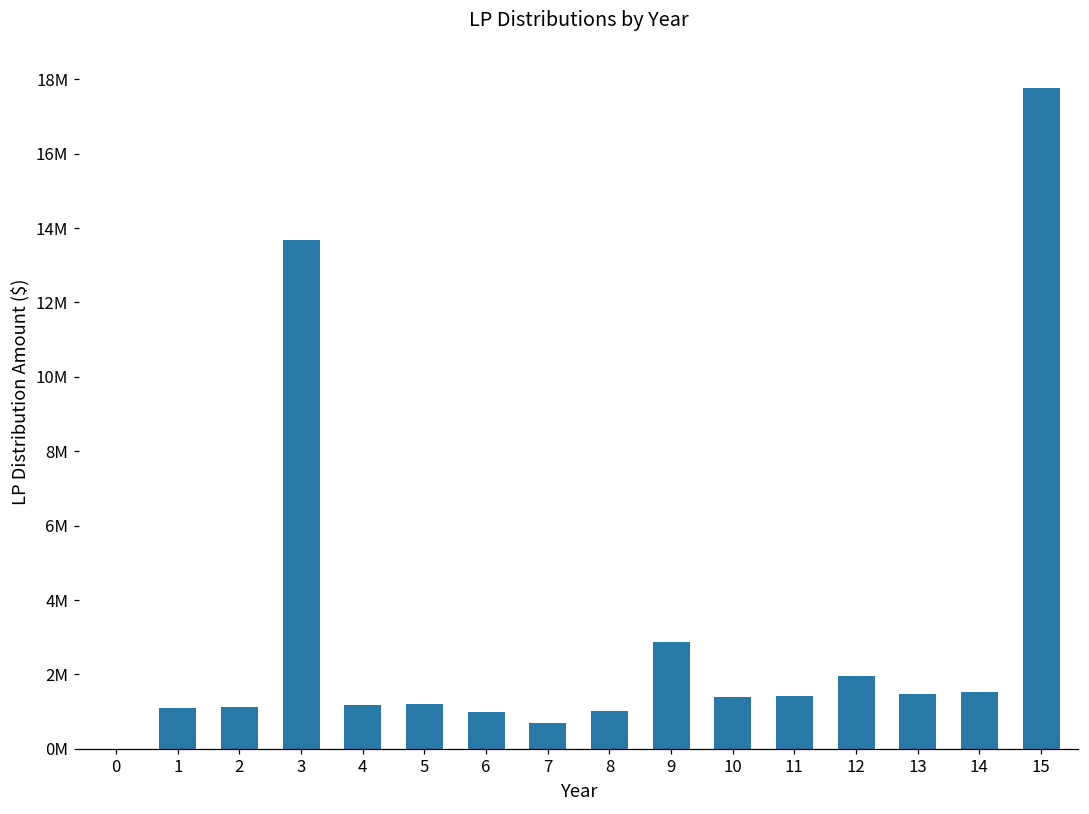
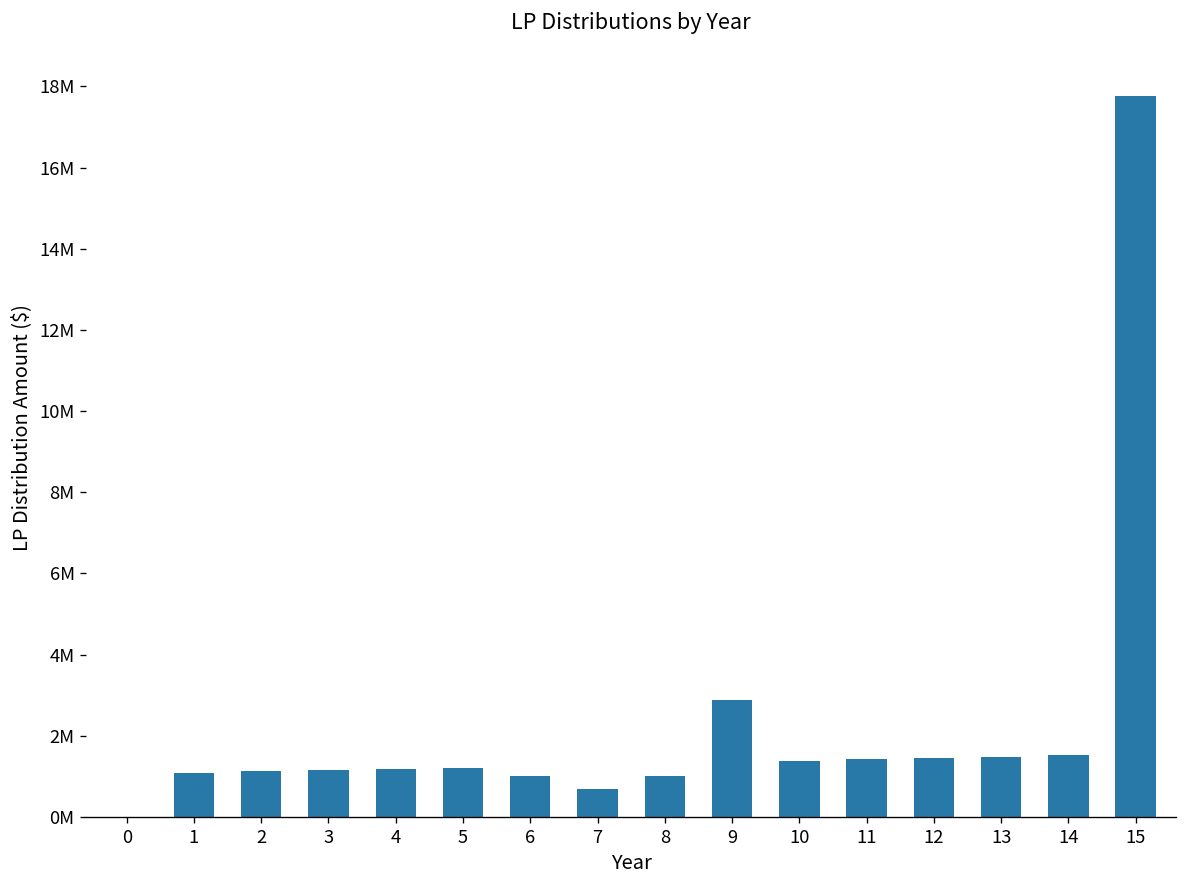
3: 13700000 -> 1200000
12: 2000000 -> 1400000
